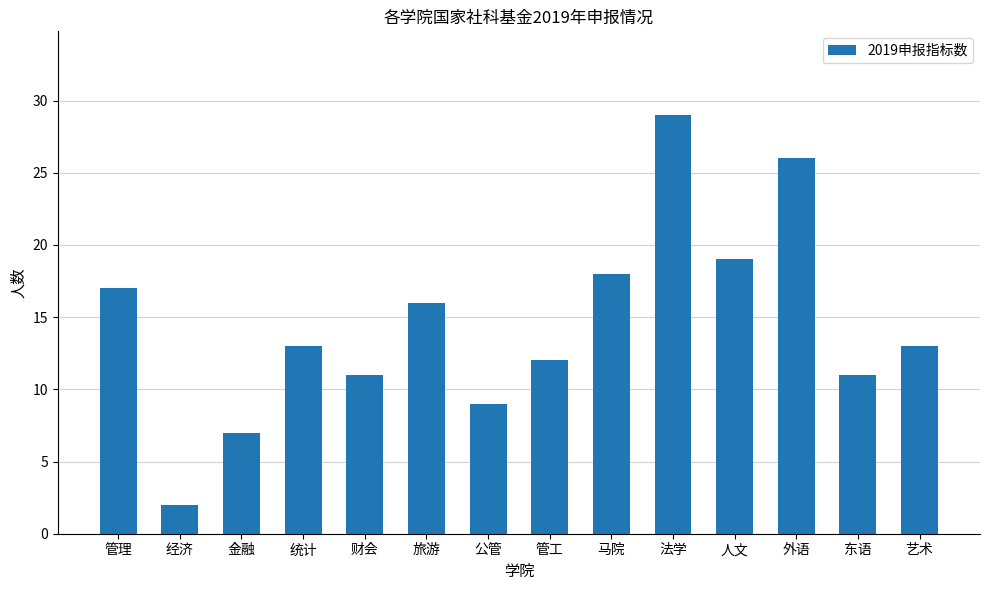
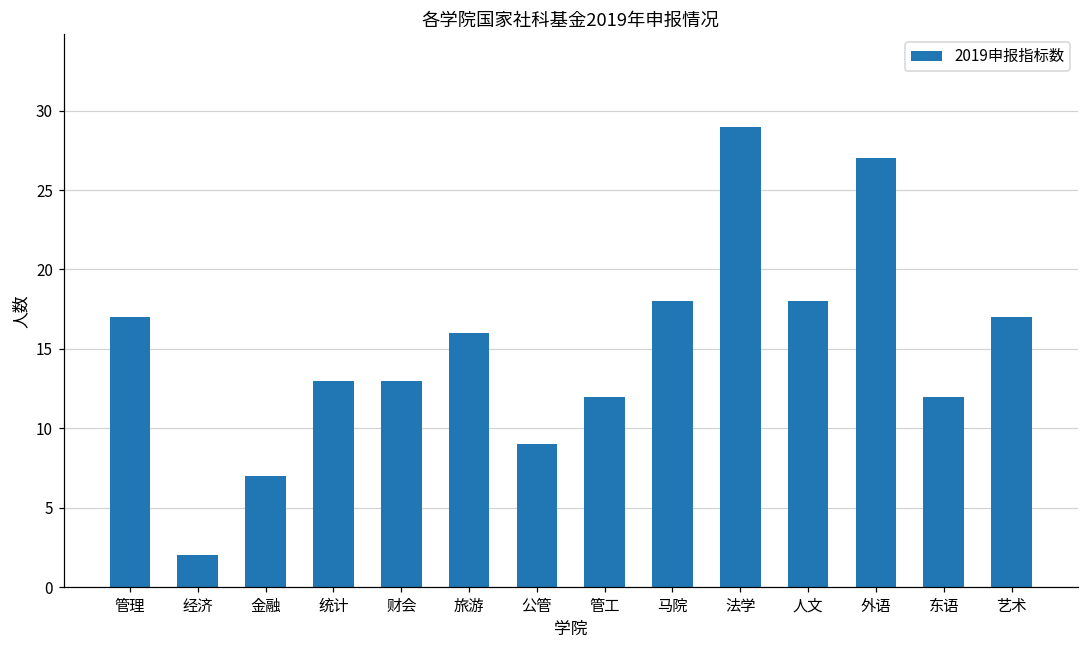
财会: 11 -> 13
人文: 19 -> 18
外语: 26 -> 27
东语: 11 -> 12
艺术: 13 -> 17
